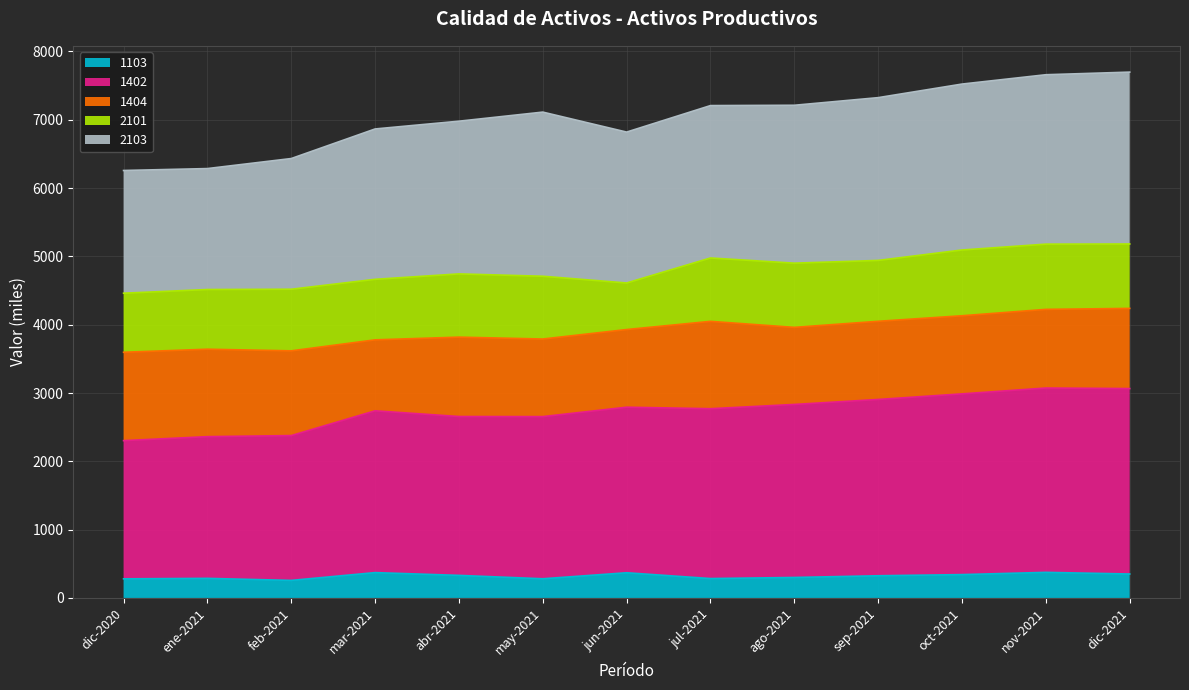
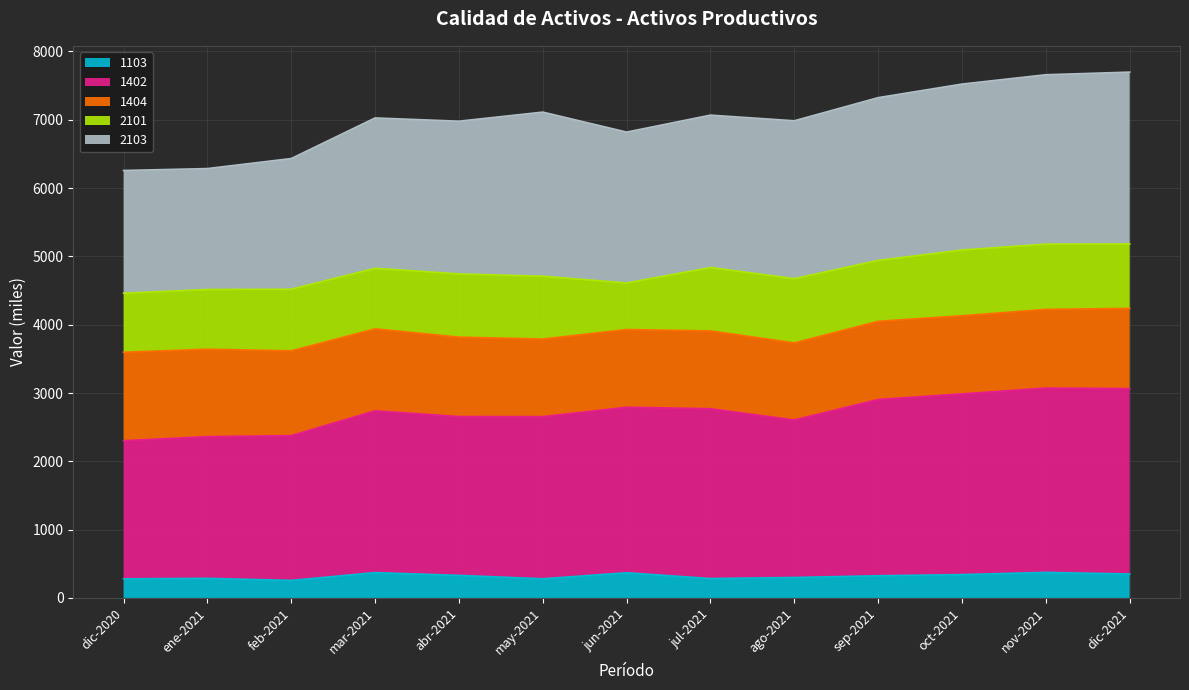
1404, mar-2021: 1000 -> 1200
1404, jul-2021: 1300 -> 1100
1402, ago-2021: 2500 -> 2300
